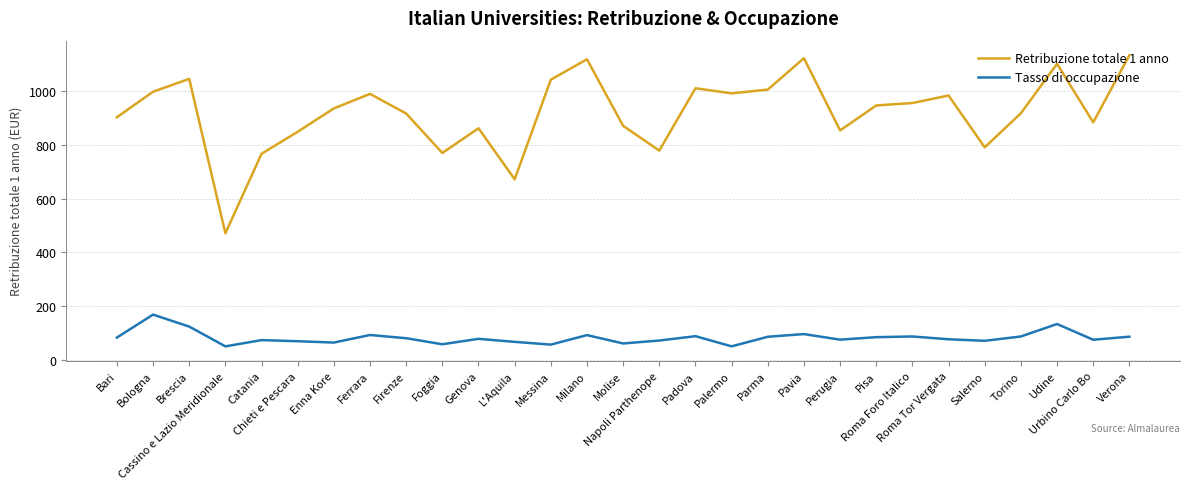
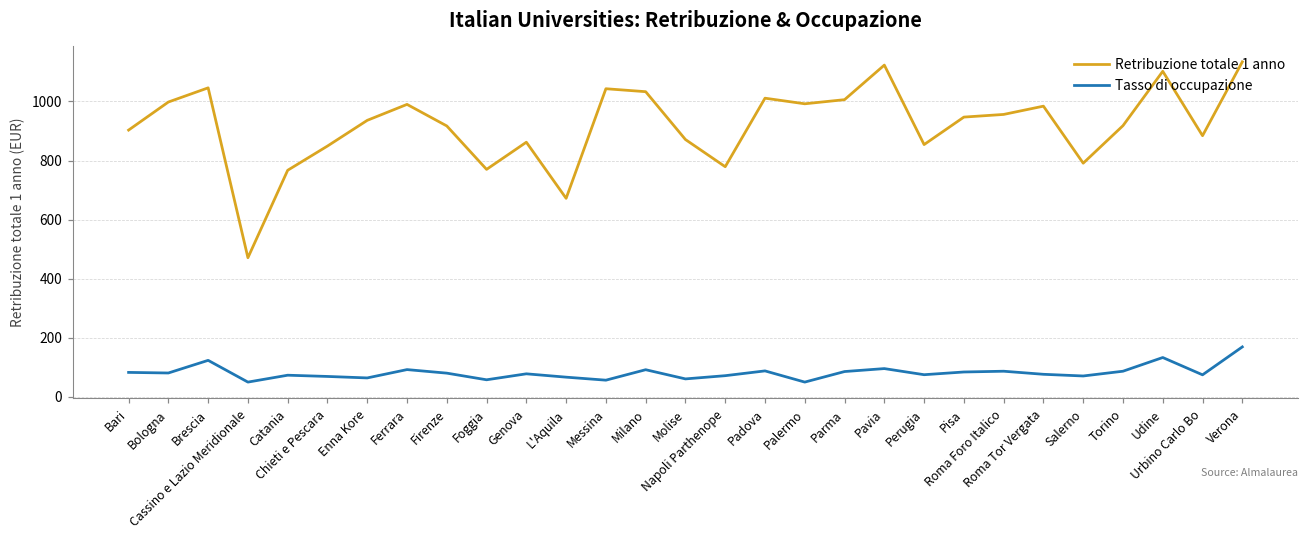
Tasso di occupazione, Bologna: 170 -> 80
Retribuzione totale 1 anno, Milano: 1120 -> 1030
Tasso di occupazione, Verona: 90 -> 170
